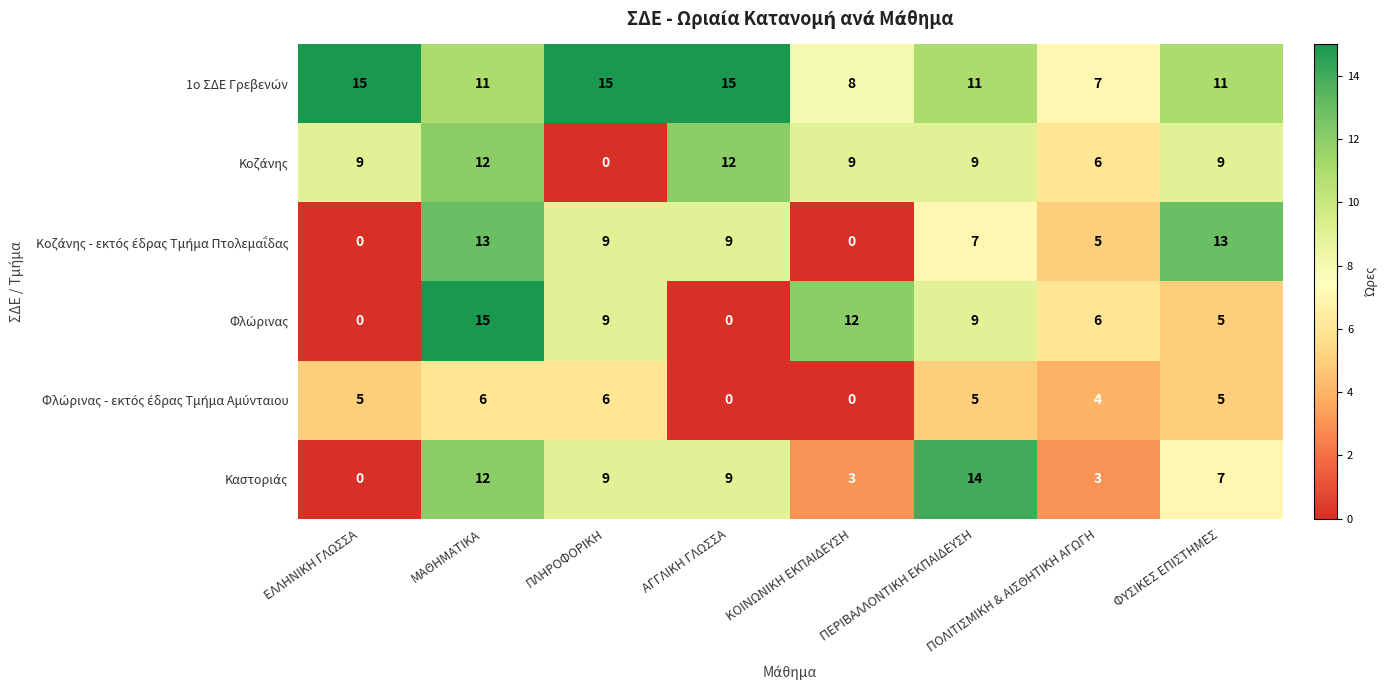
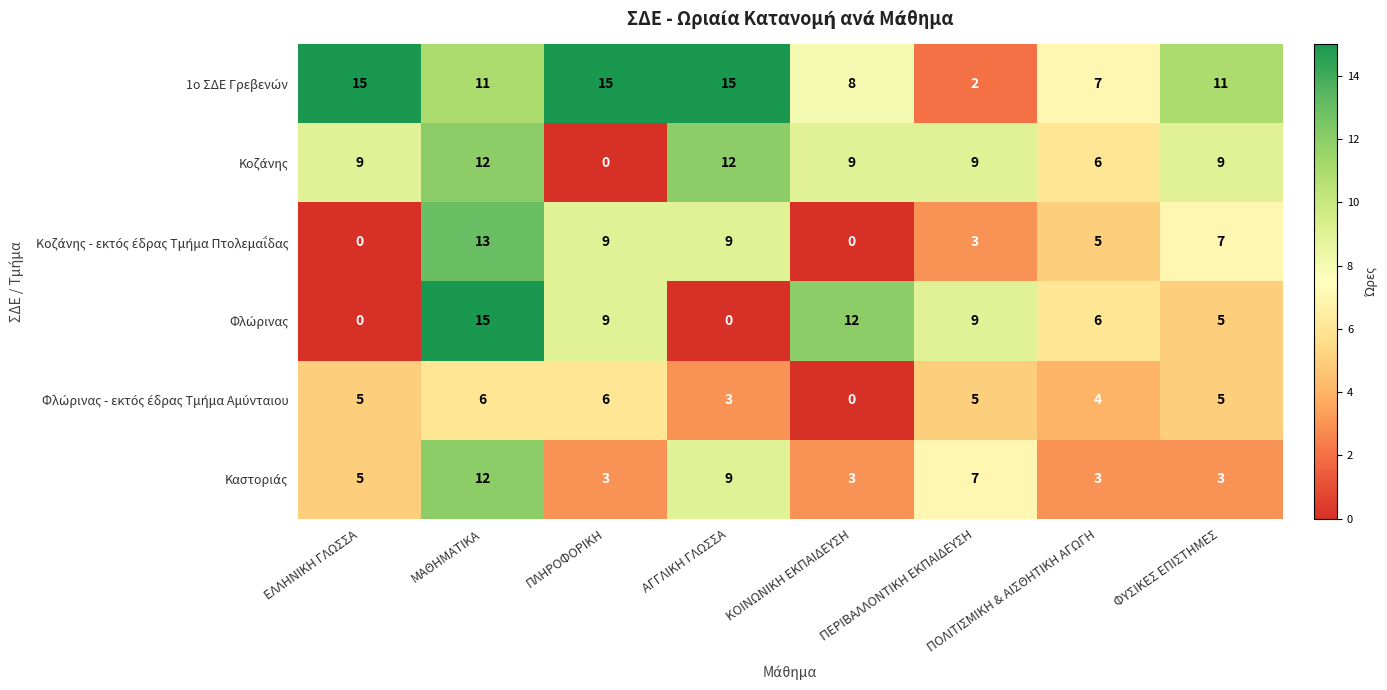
1ο ΣΔΕ Γρεβενών, ΠΕΡΙΒΑΛΛΟΝΤΙΚΗ ΕΚΠΑΙΔΕΥΣΗ: 11 -> 2
Κοζάνης - εκτός έδρας Τμήμα Πτολεμαΐδας, ΠΕΡΙΒΑΛΛΟΝΤΙΚΗ ΕΚΠΑΙΔΕΥΣΗ: 7 -> 3
Κοζάνης - εκτός έδρας Τμήμα Πτολεμαΐδας, ΦΥΣΙΚΕΣ ΕΠΙΣΤΗΜΕΣ: 13 -> 7
Φλώρινας - εκτός έδρας Τμήμα Αμύνταιου, ΑΓΓΛΙΚΗ ΓΛΩΣΣΑ: 0 -> 3
Καστοριάς, ΕΛΛΗΝΙΚΗ ΓΛΩΣΣΑ: 0 -> 5
Καστοριάς, ΠΛΗΡΟΦΟΡΙΚΗ: 9 -> 3
Καστοριάς, ΠΕΡΙΒΑΛΛΟΝΤΙΚΗ ΕΚΠΑΙΔΕΥΣΗ: 14 -> 7
Καστοριάς, ΦΥΣΙΚΕΣ ΕΠΙΣΤΗΜΕΣ: 7 -> 3
